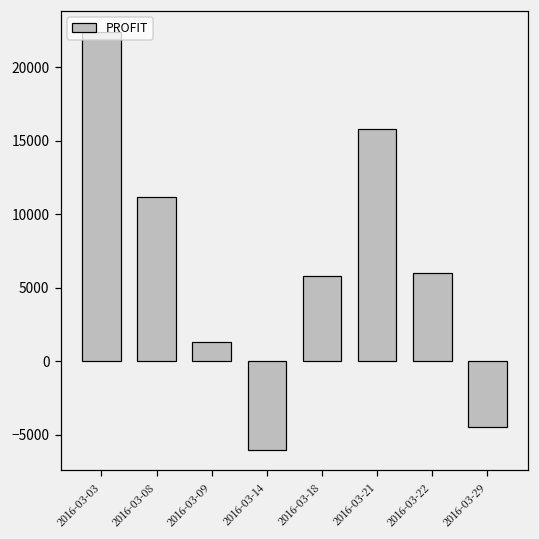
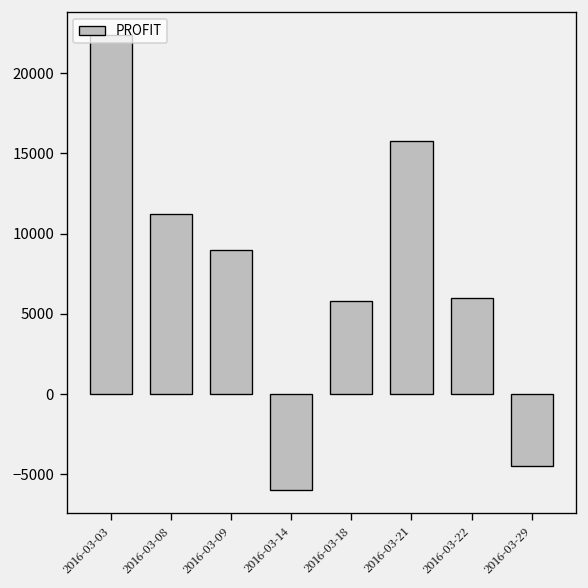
2016-03-09: 1300 -> 9000
